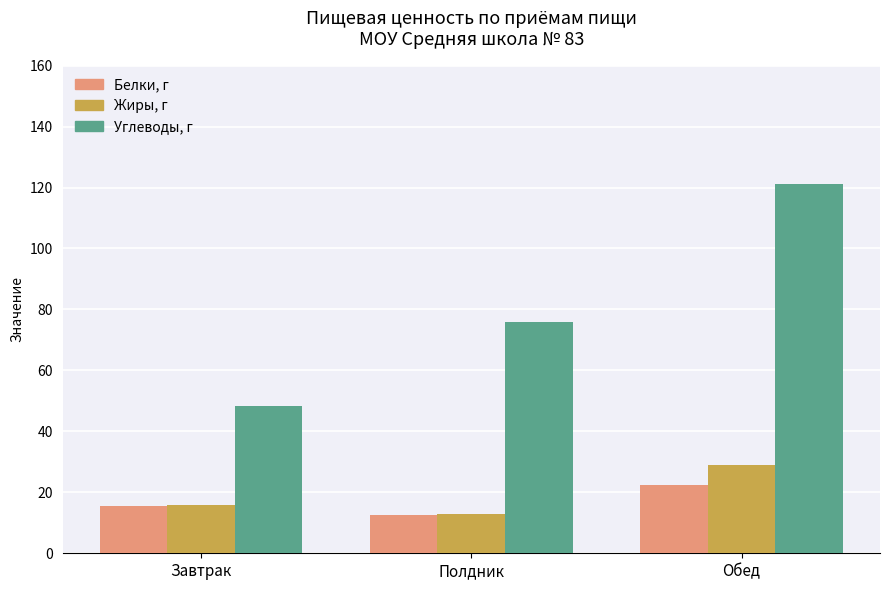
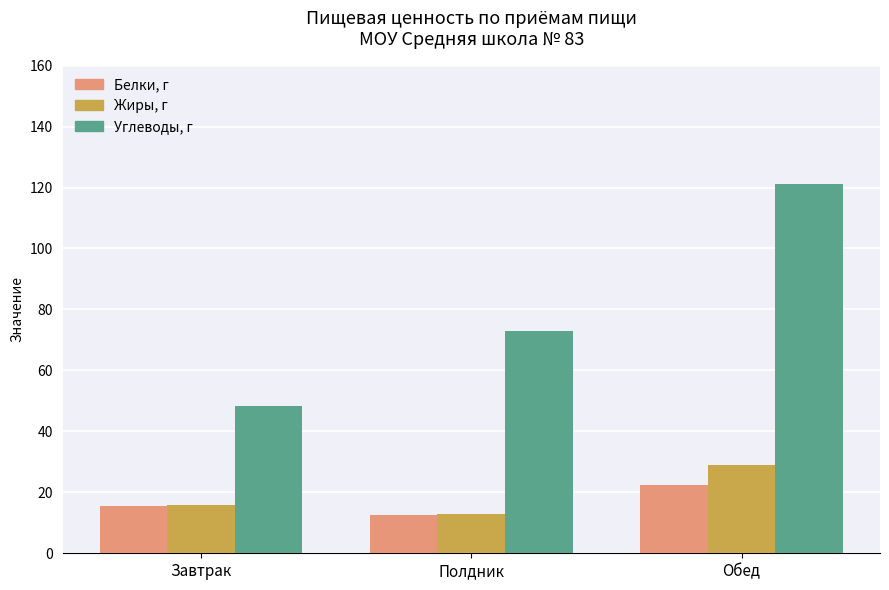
Углеводы, г, Полдник: 76 -> 73
